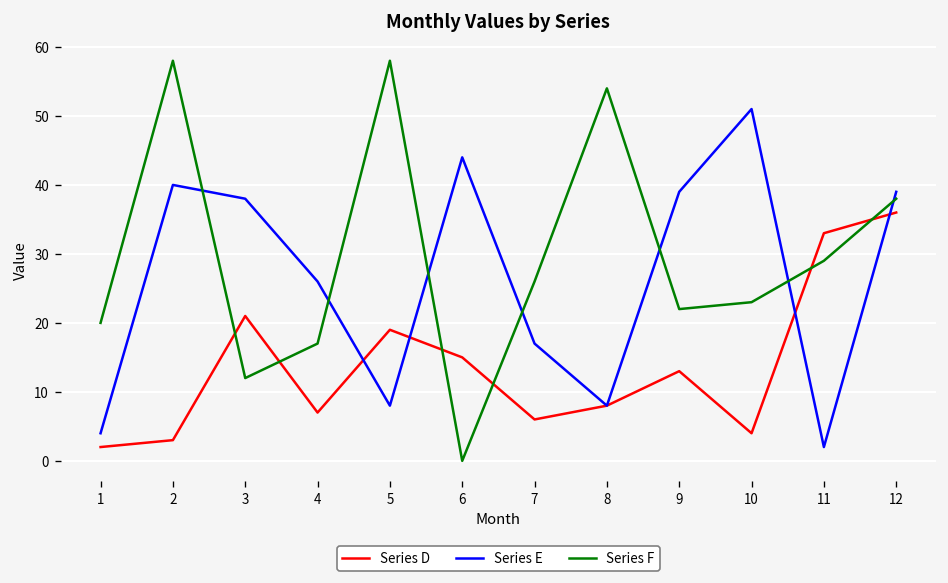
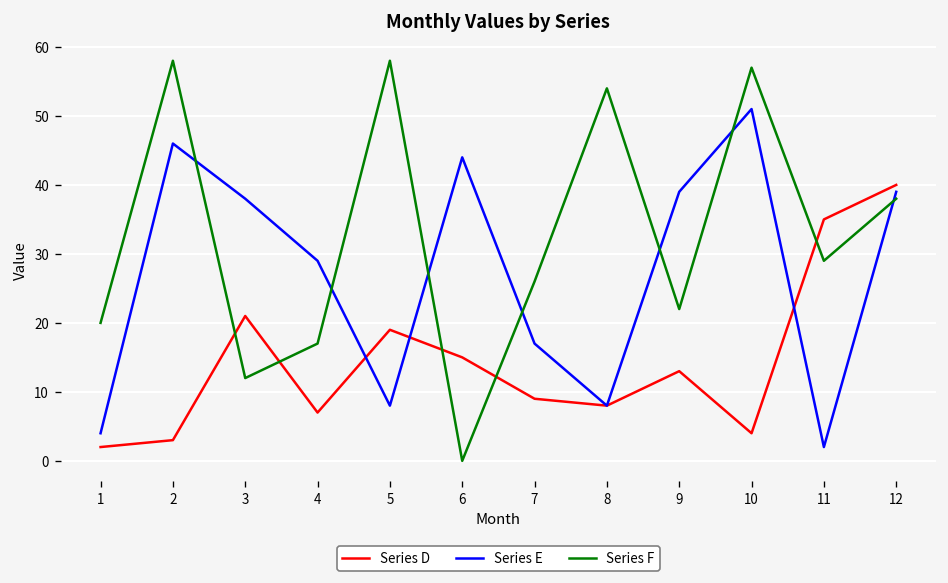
Series E, 2: 40 -> 46
Series E, 4: 26 -> 29
Series D, 7: 6 -> 9
Series F, 10: 23 -> 57
Series D, 11: 33 -> 35
Series D, 12: 36 -> 40
